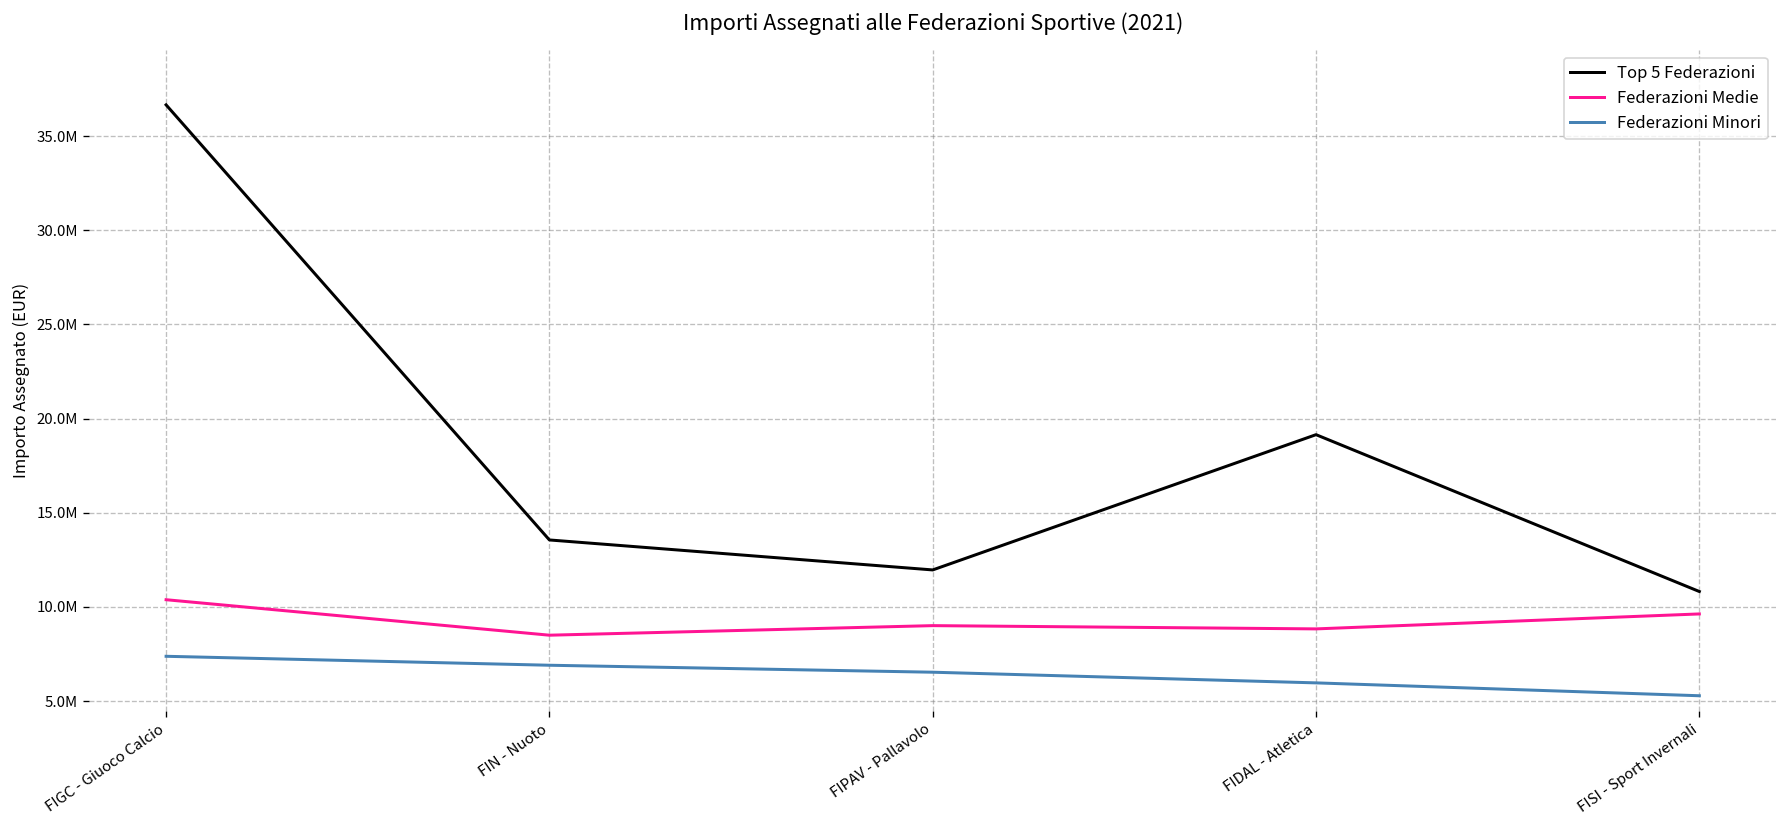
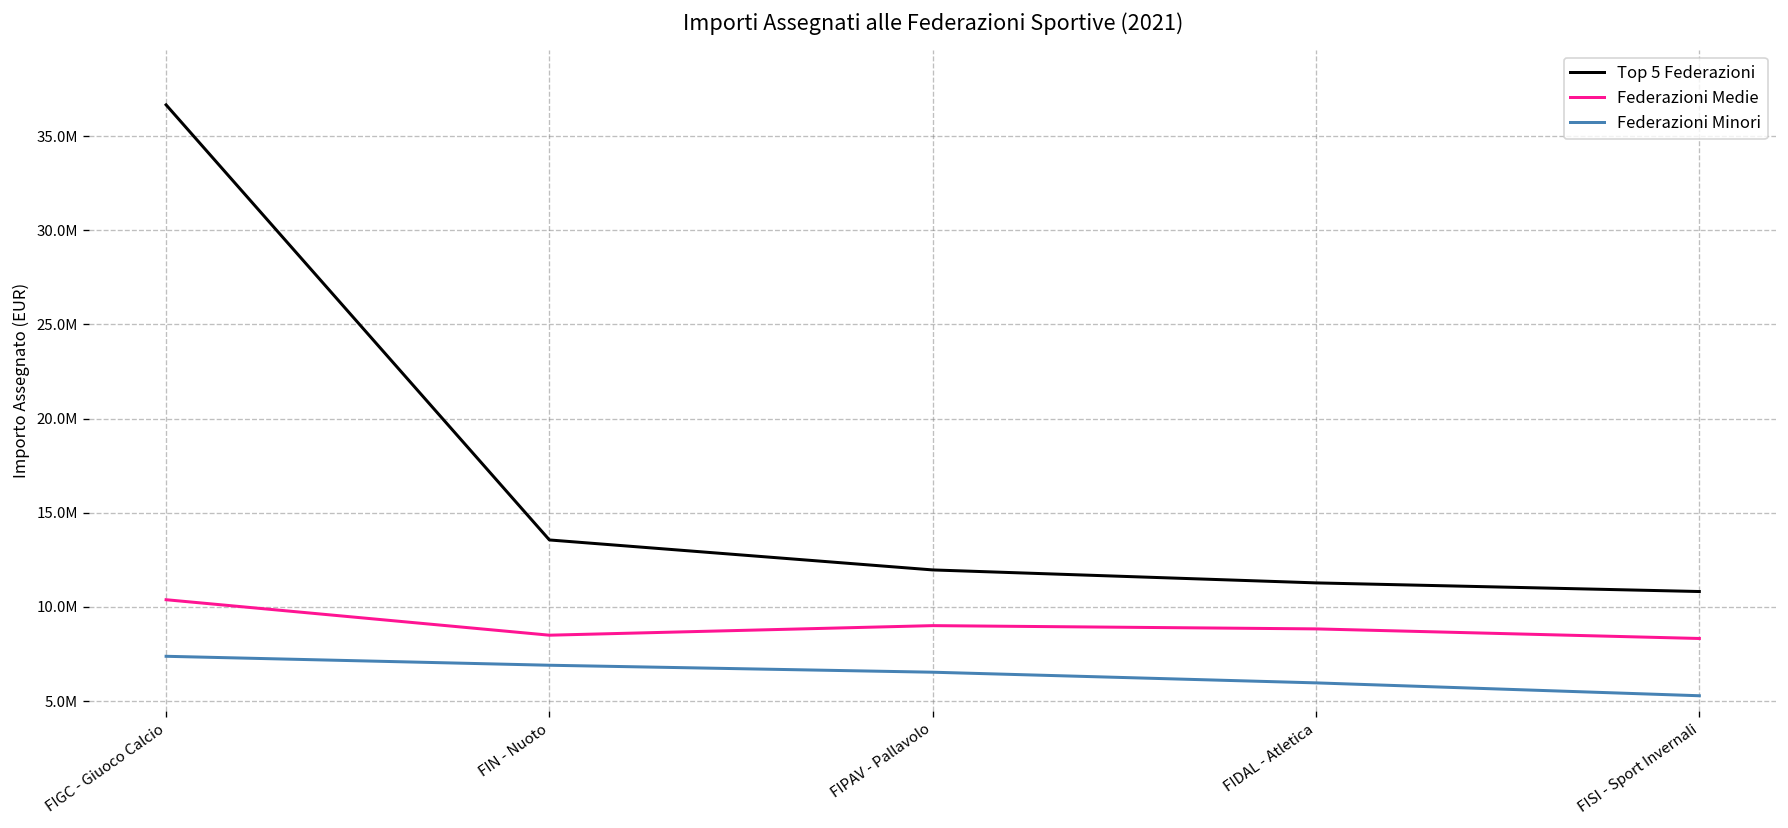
Top 5 Federazioni, FIDAL - Atletica: 19100000 -> 11300000
Federazioni Medie, FISI - Sport Invernali: 9600000 -> 8300000
